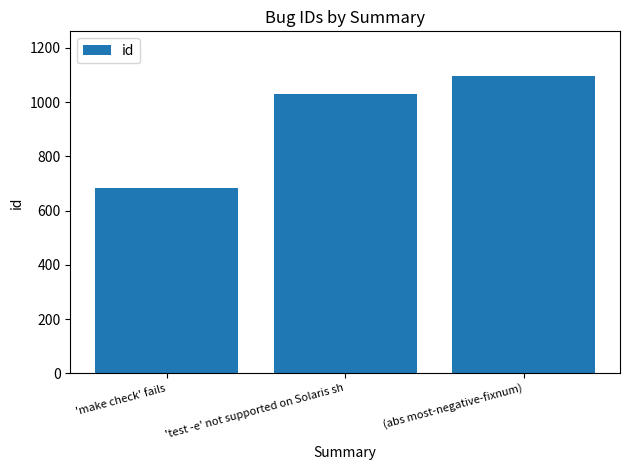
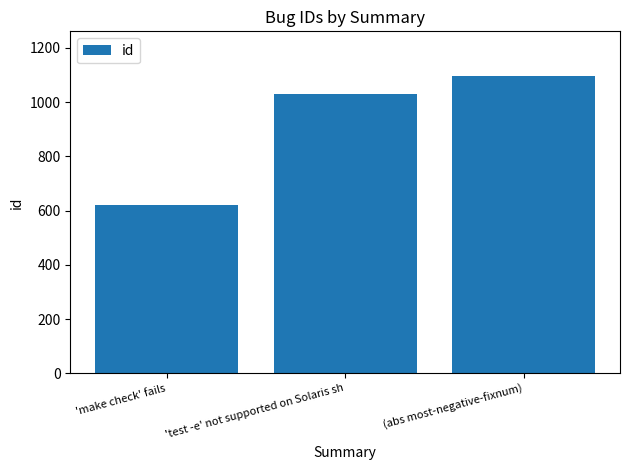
'make check' fails: 680 -> 620
